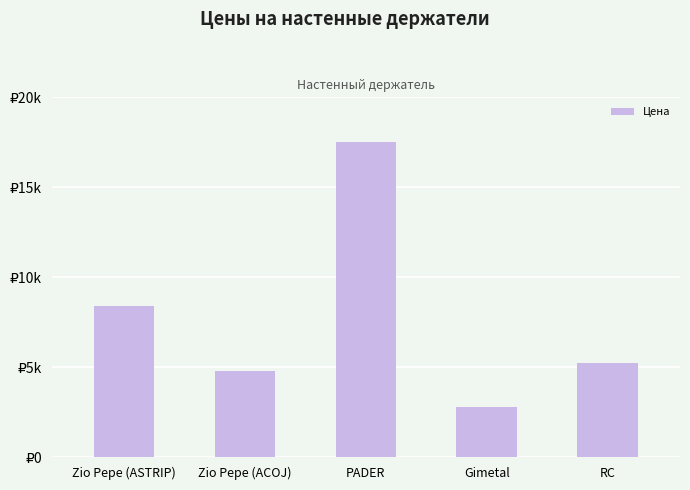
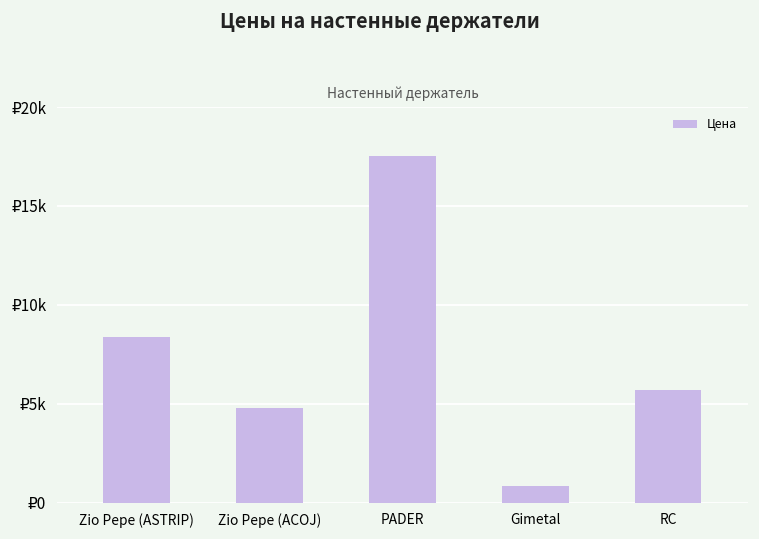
Gimetal: ₽2800 -> ₽800
RC: ₽5200 -> ₽5700
